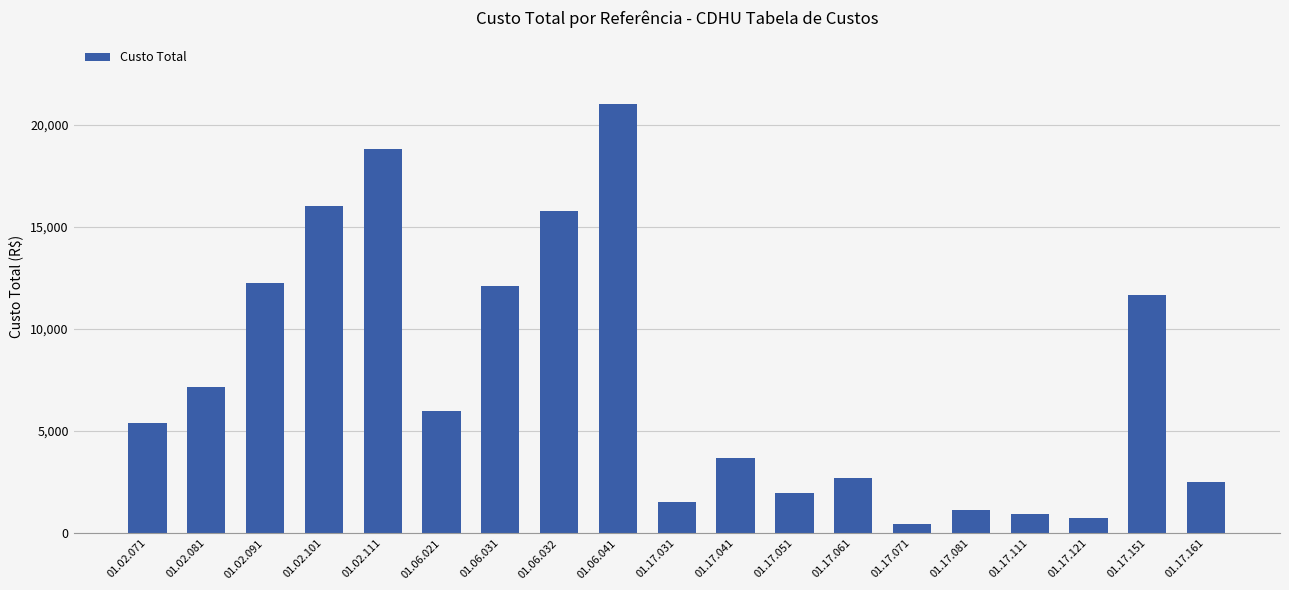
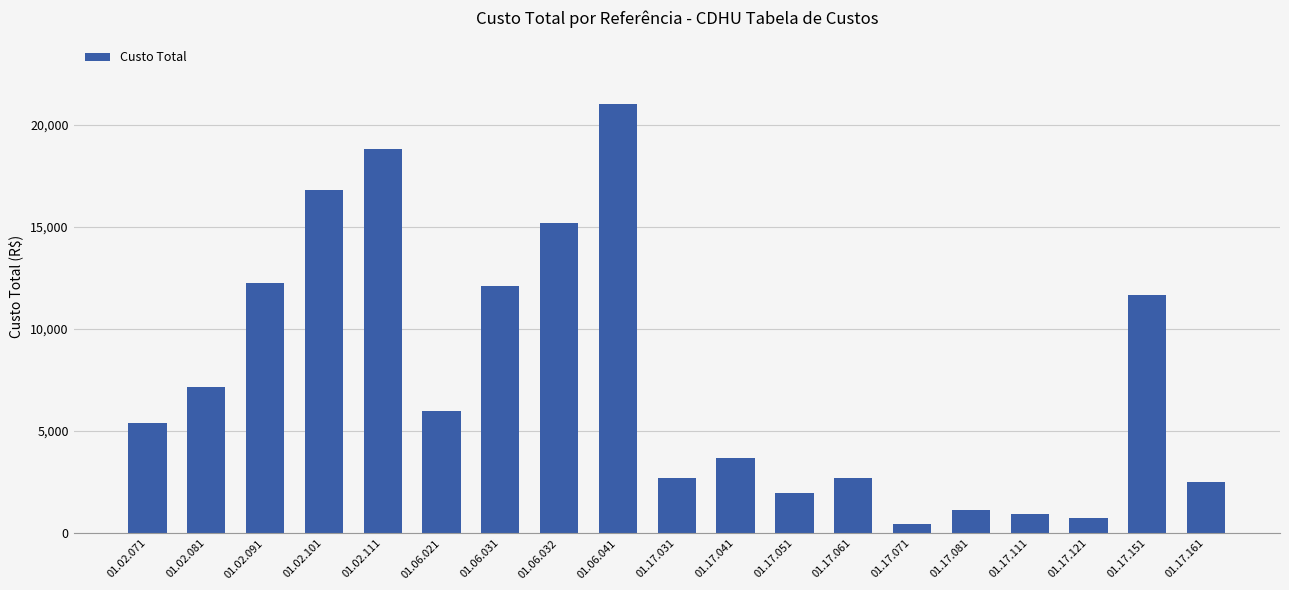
01.02.101: 16,000 -> 16,800
01.06.032: 15,800 -> 15,200
01.17.031: 1,500 -> 2,700
